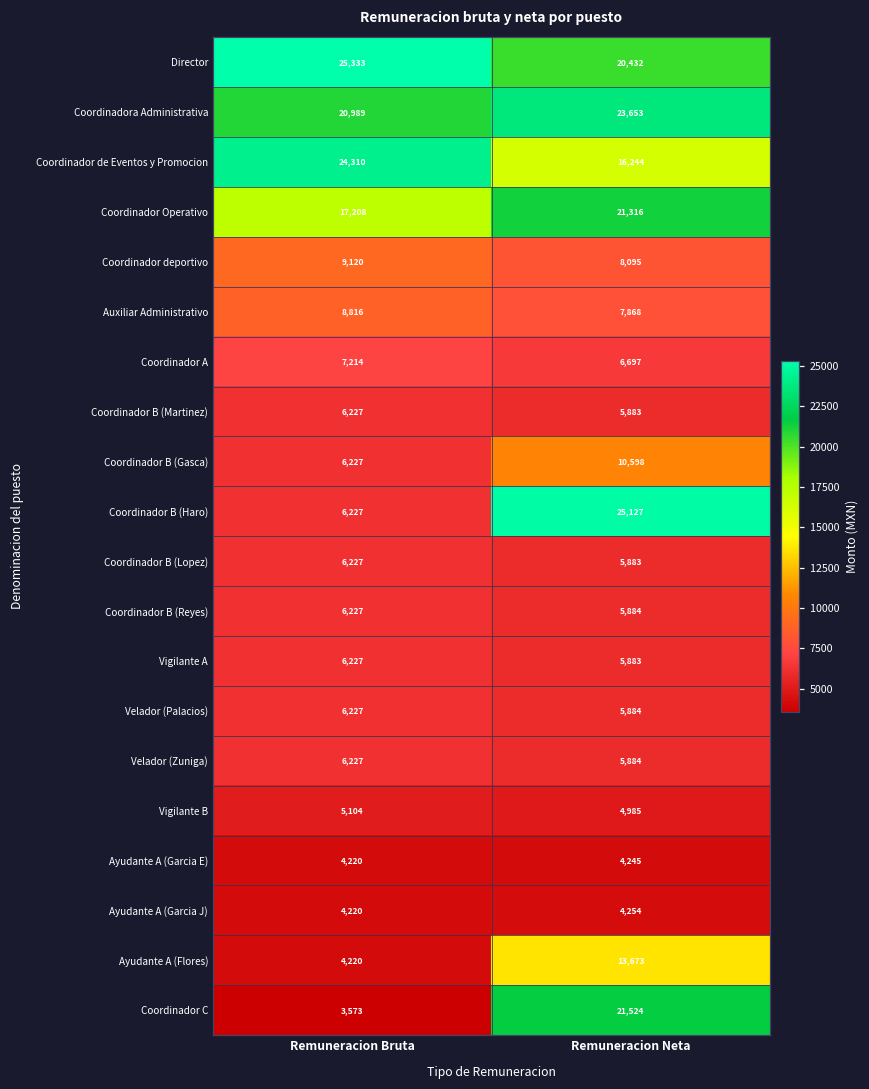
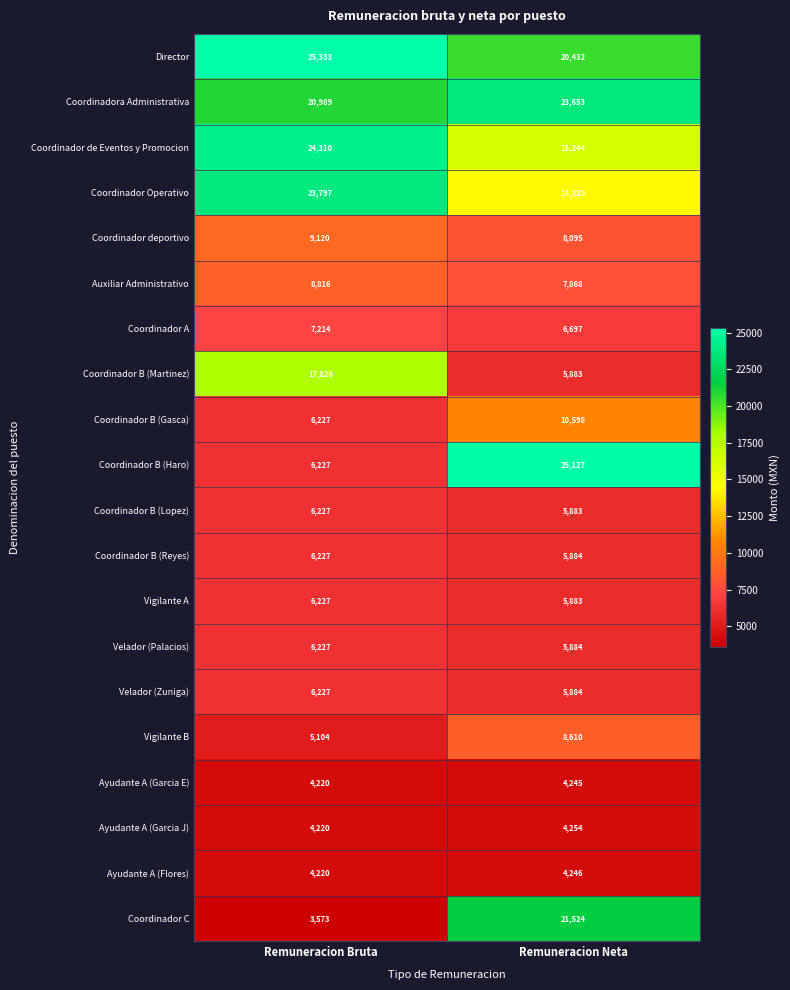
Coordinador Operativo, Remuneracion Bruta: 17,208 -> 23,797
Coordinador Operativo, Remuneracion Neta: 21,316 -> 14,320
Coordinador B (Martinez), Remuneracion Bruta: 6,227 -> 17,826
Vigilante B, Remuneracion Neta: 4,985 -> 8,610
Ayudante A (Flores), Remuneracion Neta: 13,673 -> 4,246
